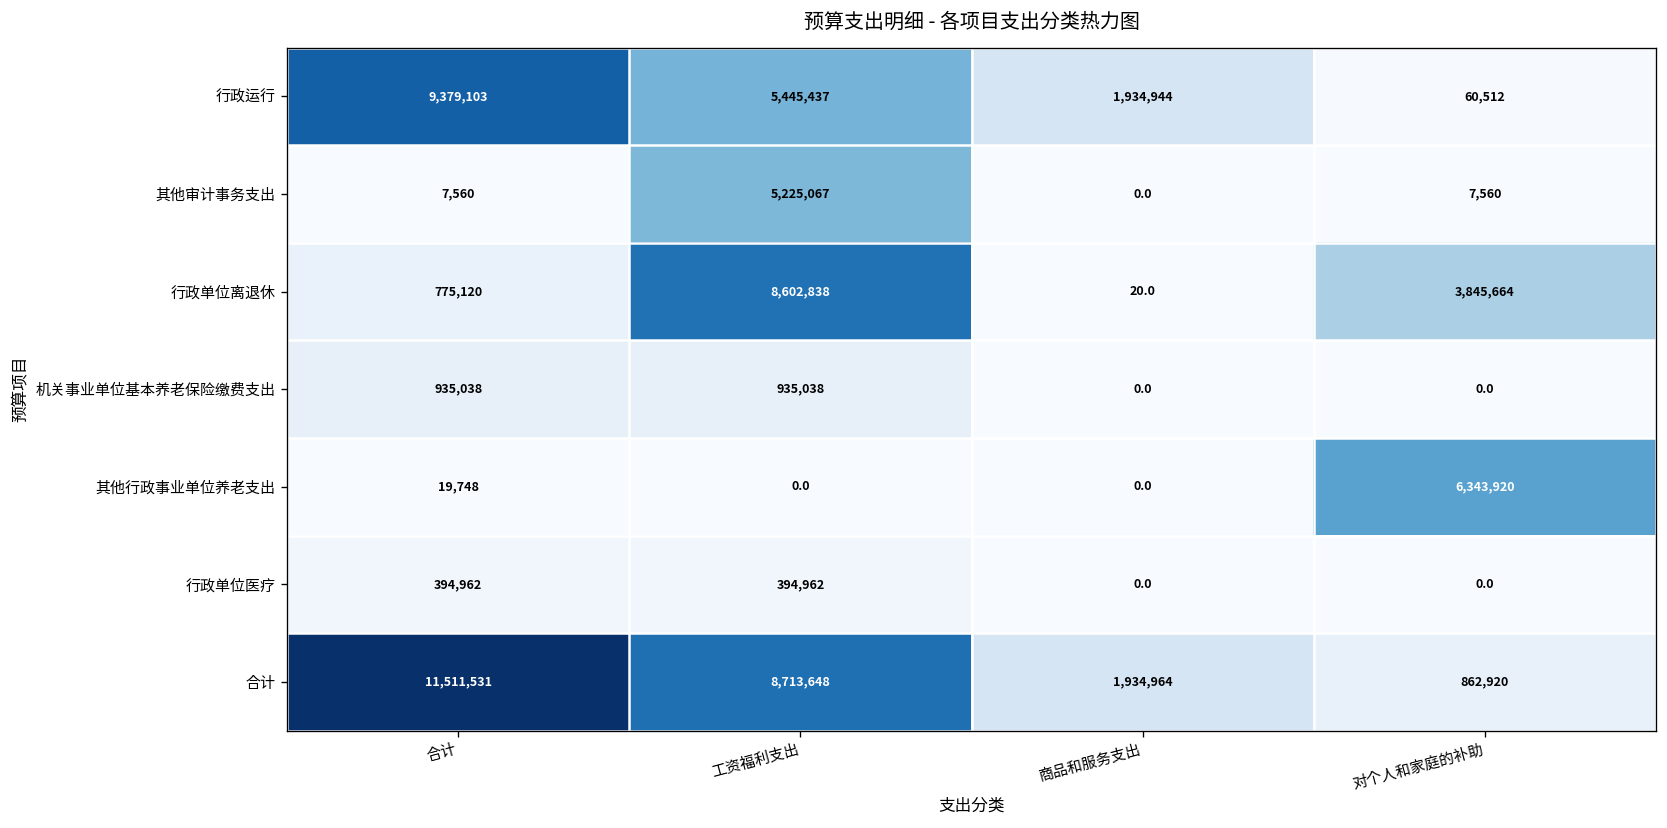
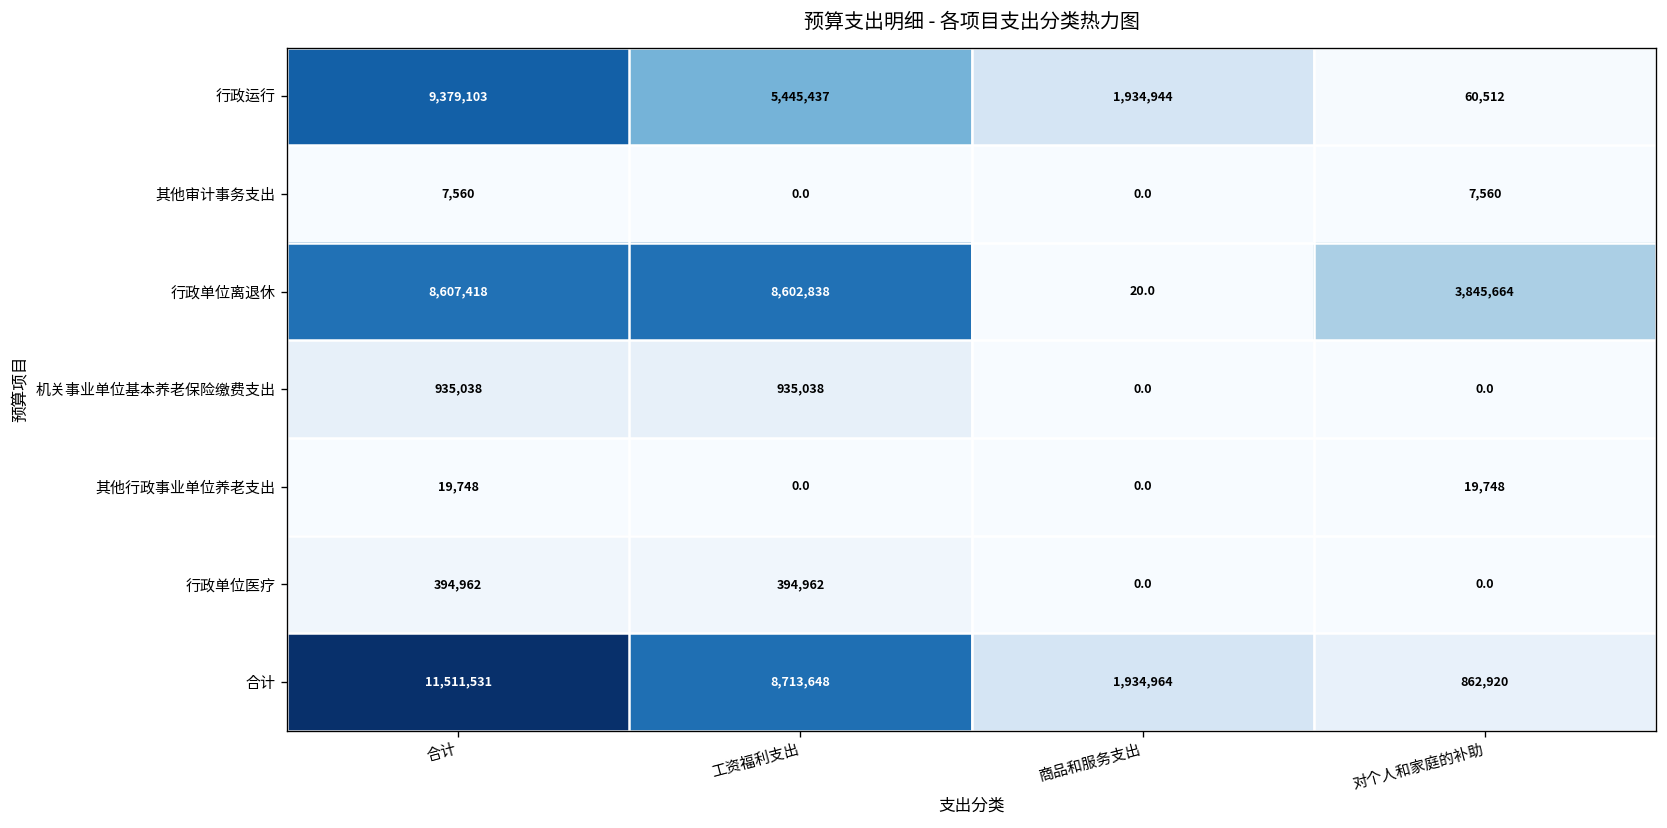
其他审计事务支出, 工资福利支出: 5,225,067 -> 0.0
行政单位离退休, 合计: 775,120 -> 8,607,418
其他行政事业单位养老支出, 对个人和家庭的补助: 6,343,920 -> 19,748
